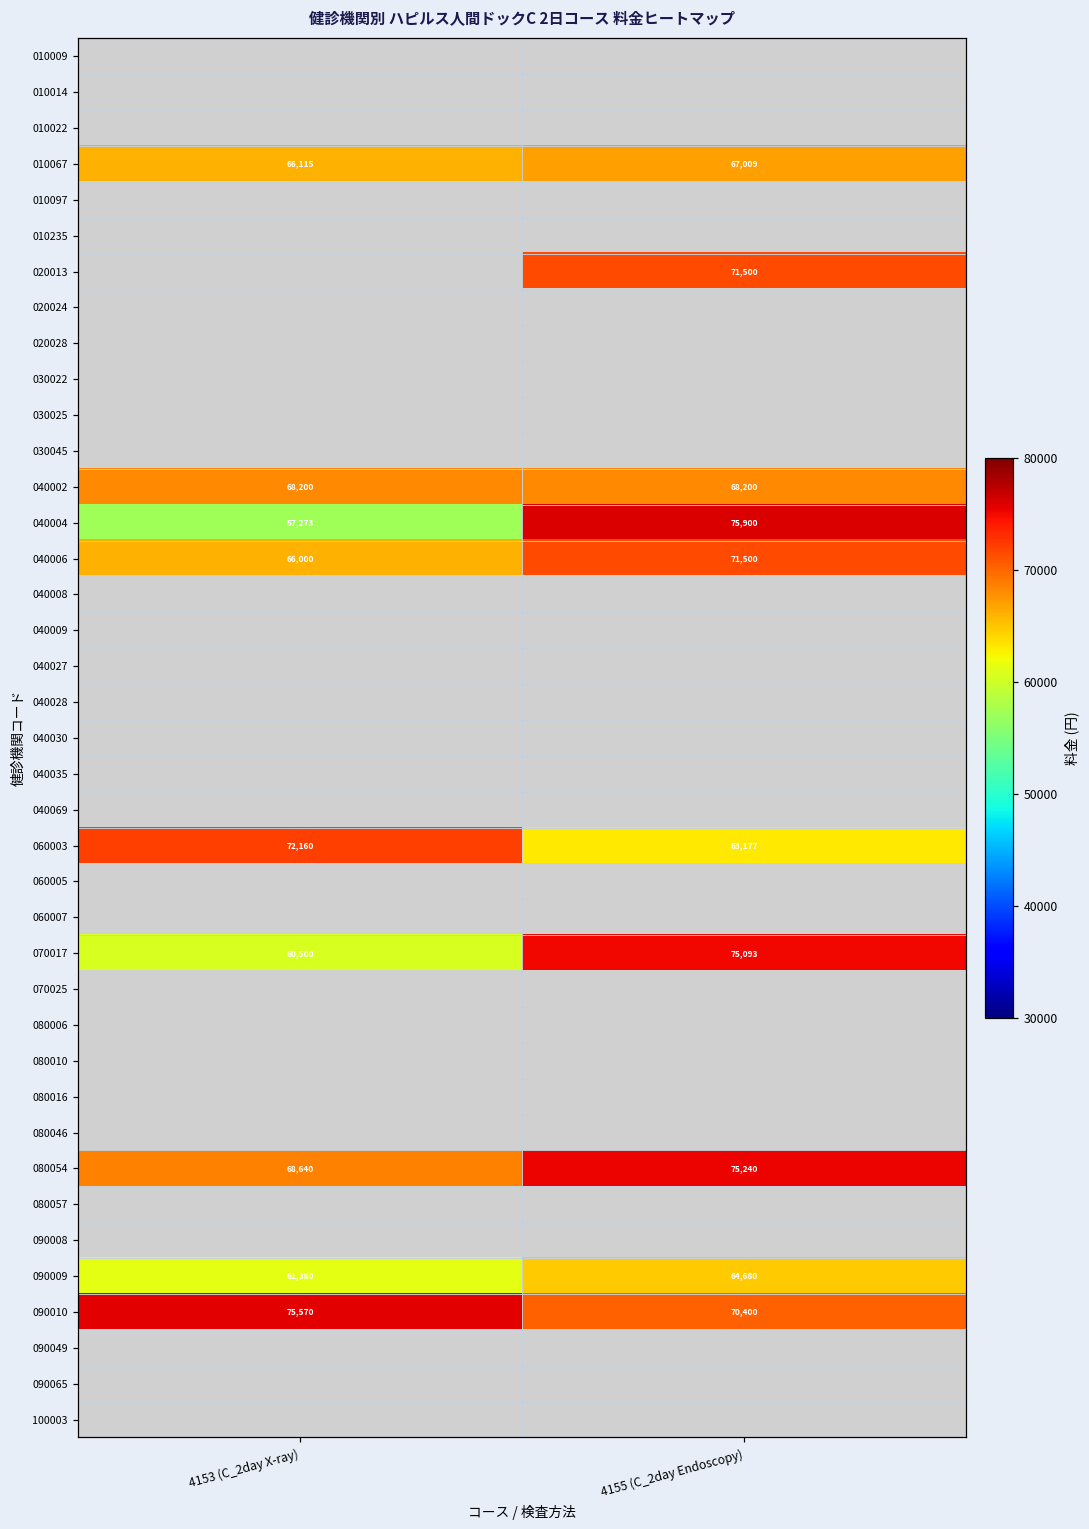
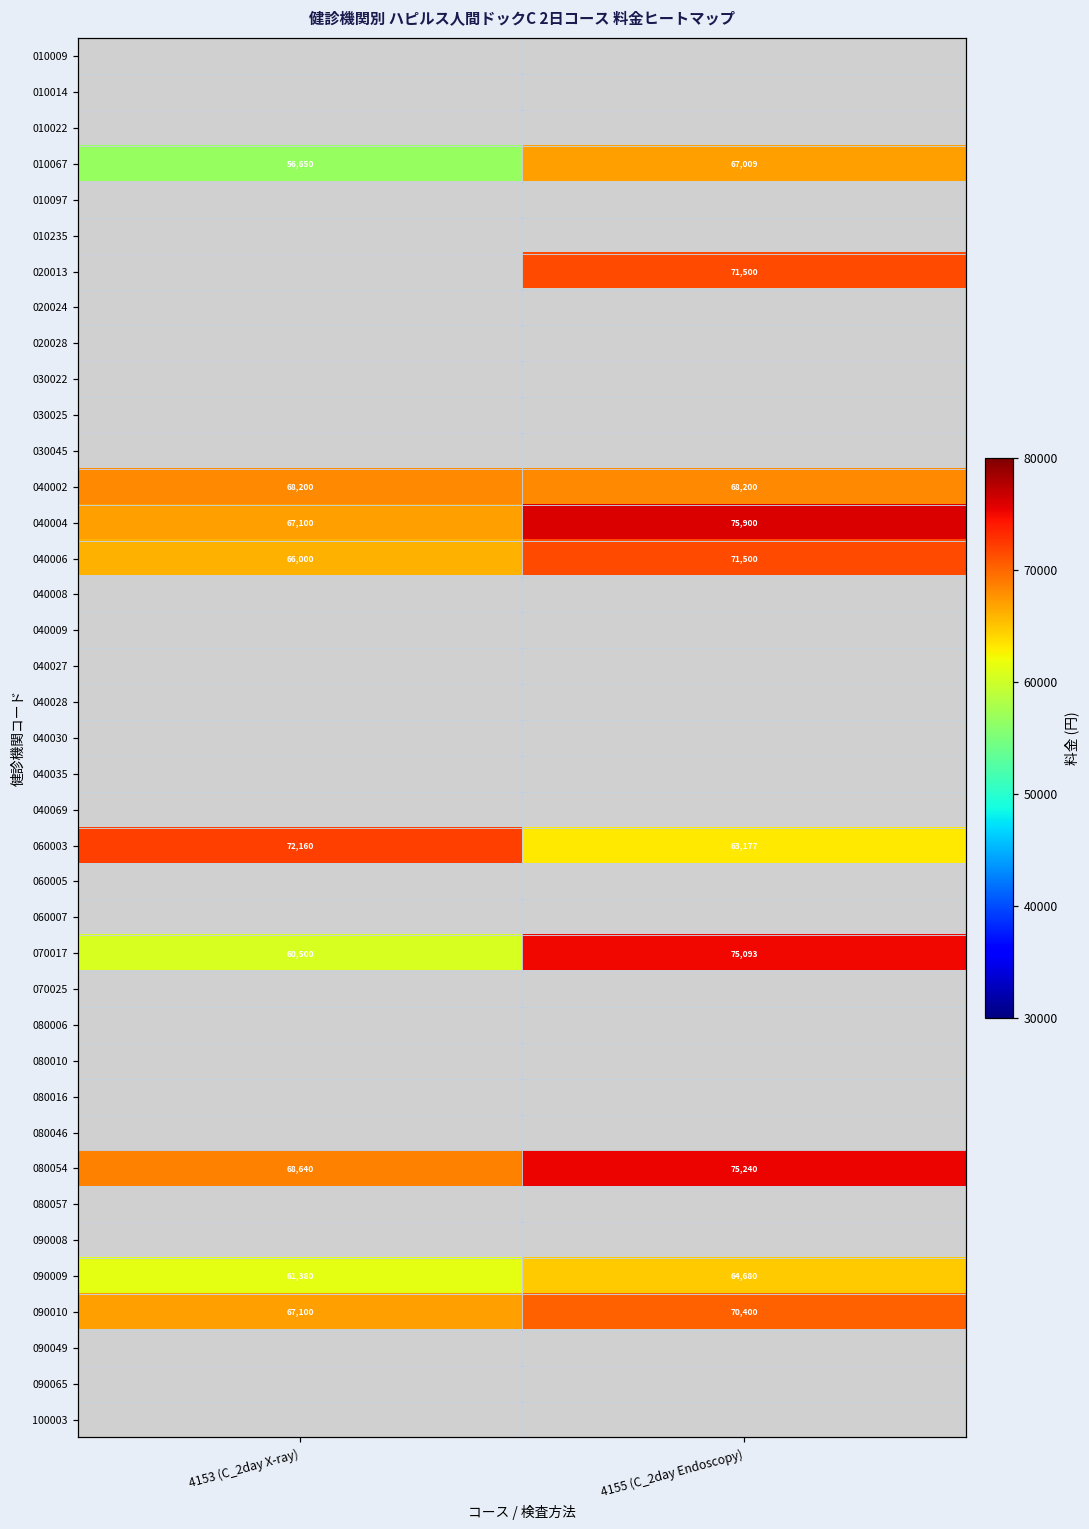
010067, 4153 (C_2day X-ray): 66,115 -> 56,650
040004, 4153 (C_2day X-ray): 57,273 -> 67,100
090010, 4153 (C_2day X-ray): 75,570 -> 67,100
